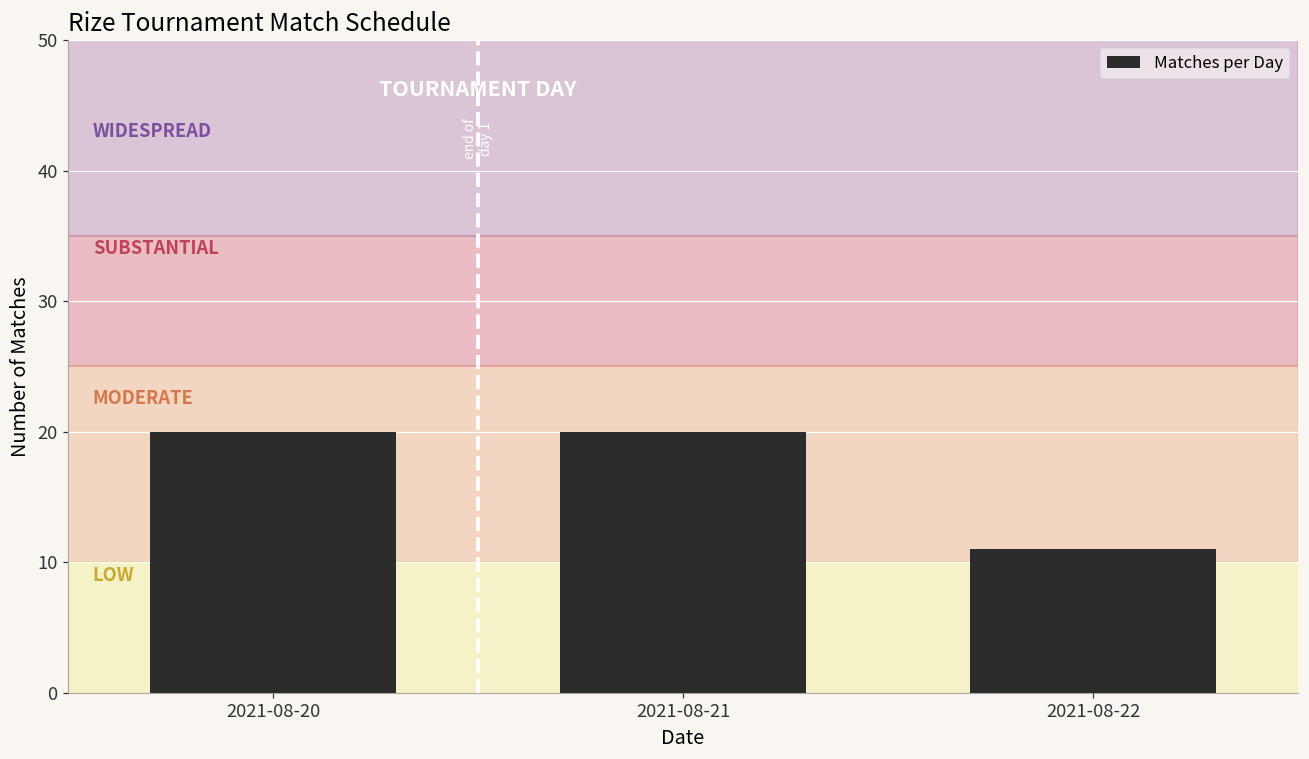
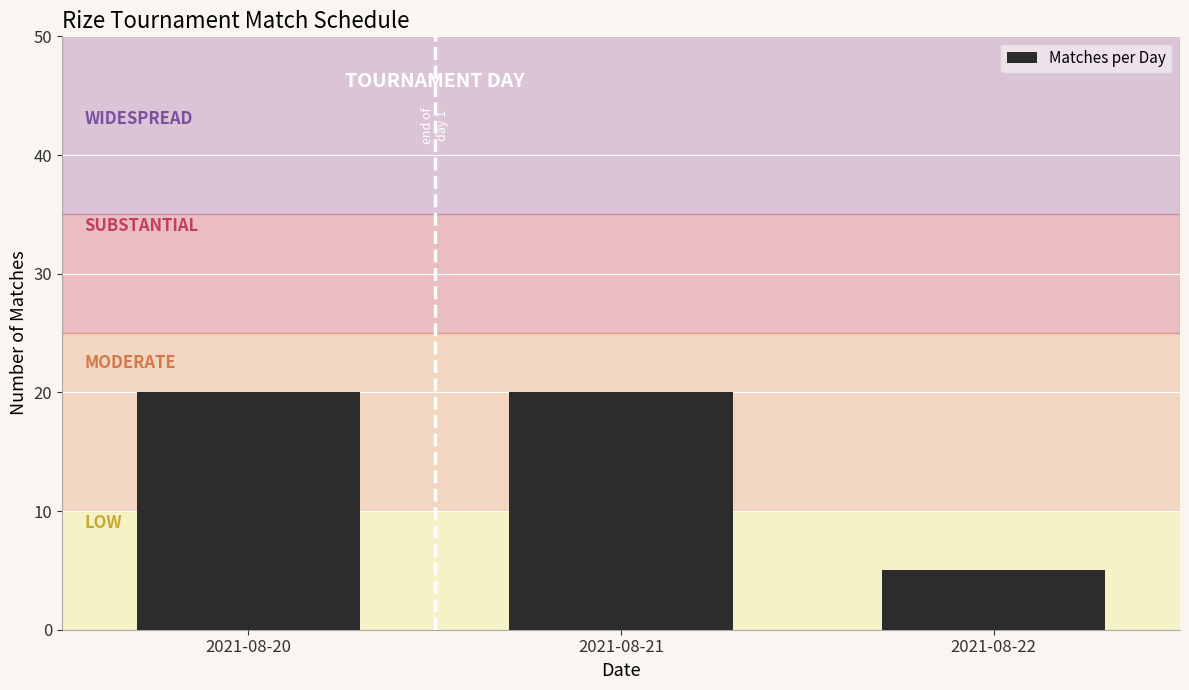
2021-08-22: 11 -> 5
